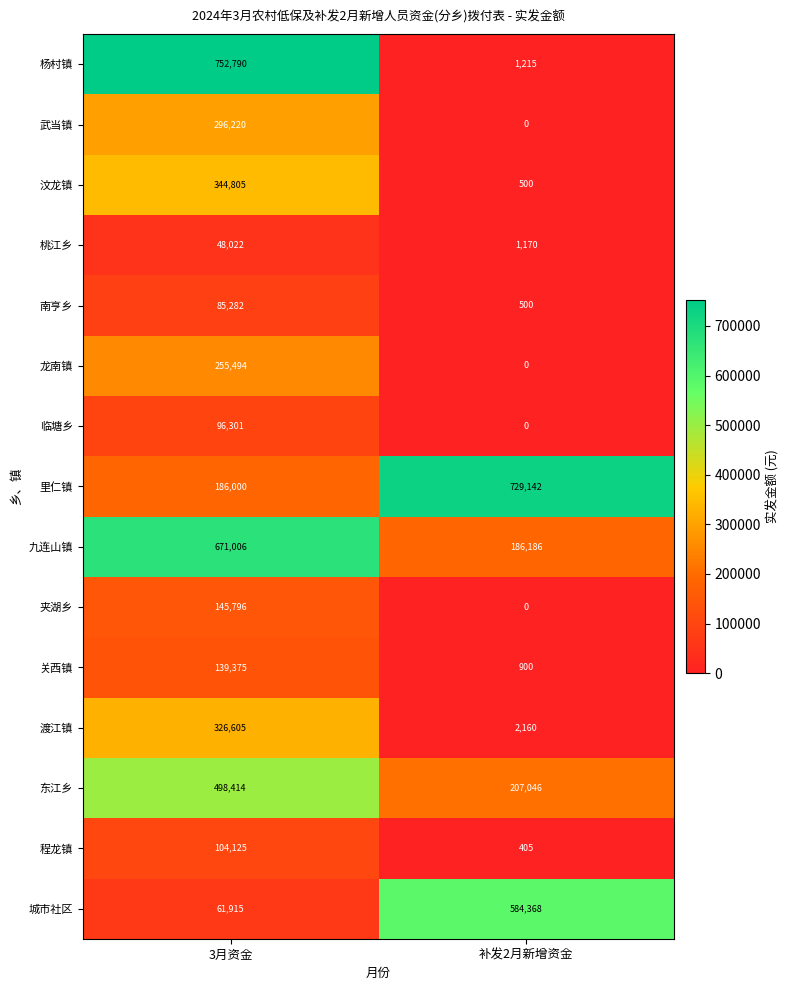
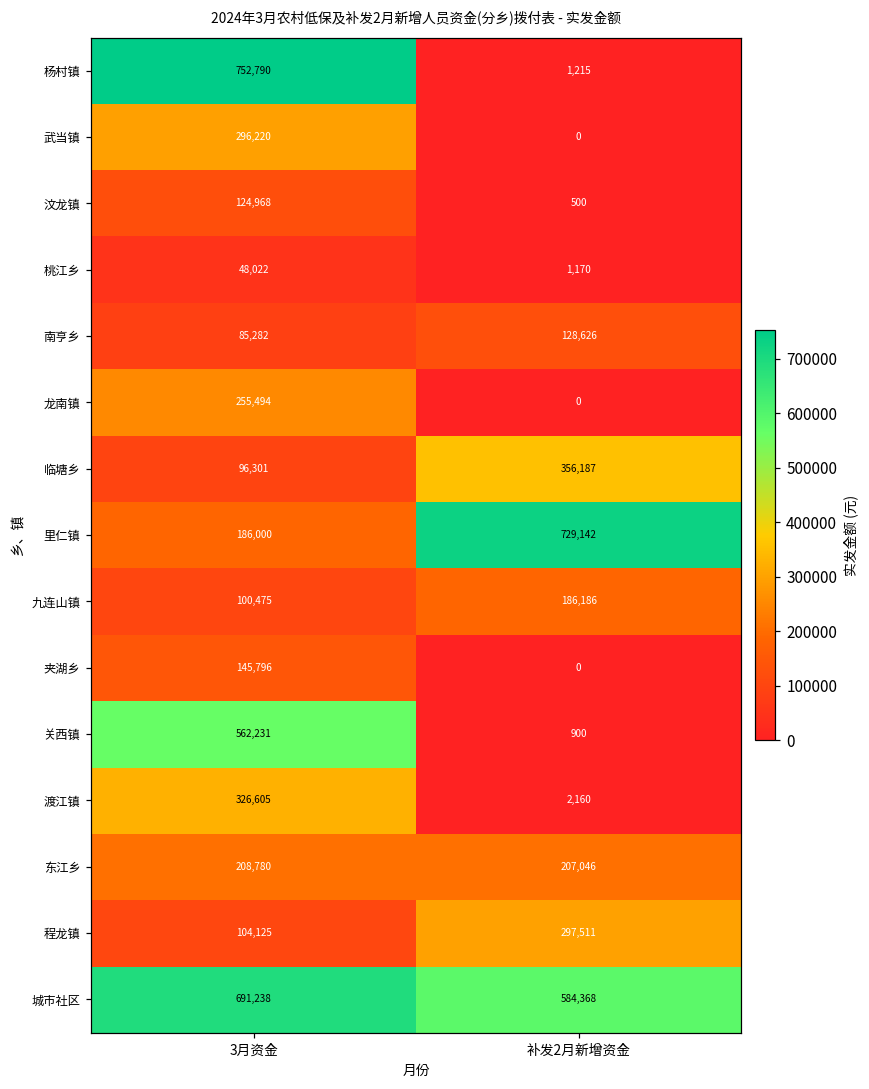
汶龙镇, 3月资金: 344,805 -> 124,968
南亨乡, 补发2月新增资金: 500 -> 128,626
临塘乡, 补发2月新增资金: 0 -> 356,187
九连山镇, 3月资金: 671,006 -> 100,475
关西镇, 3月资金: 139,375 -> 562,231
东江乡, 3月资金: 498,414 -> 208,780
程龙镇, 补发2月新增资金: 405 -> 297,511
城市社区, 3月资金: 61,915 -> 691,238
